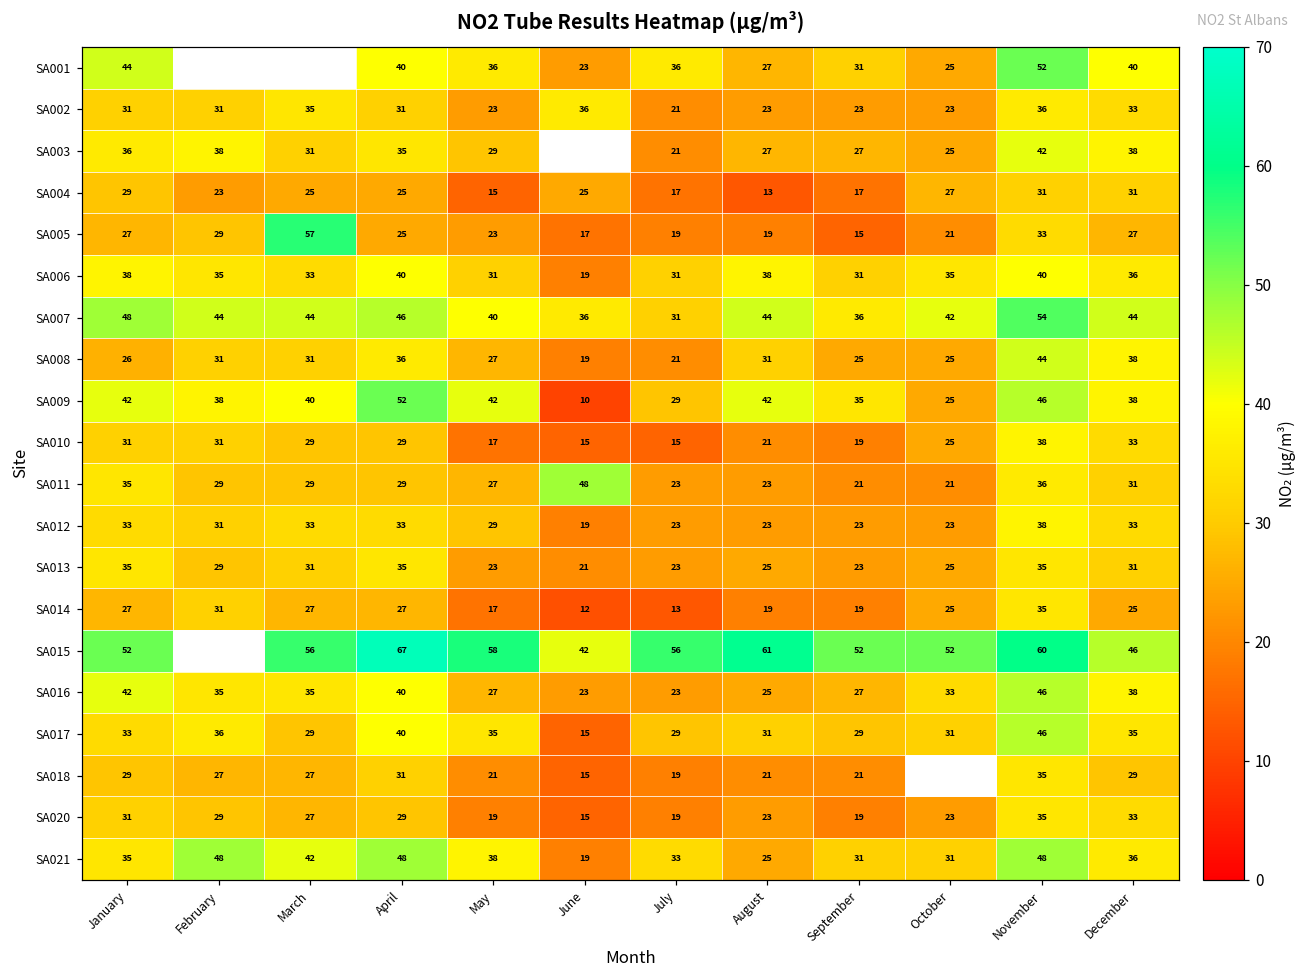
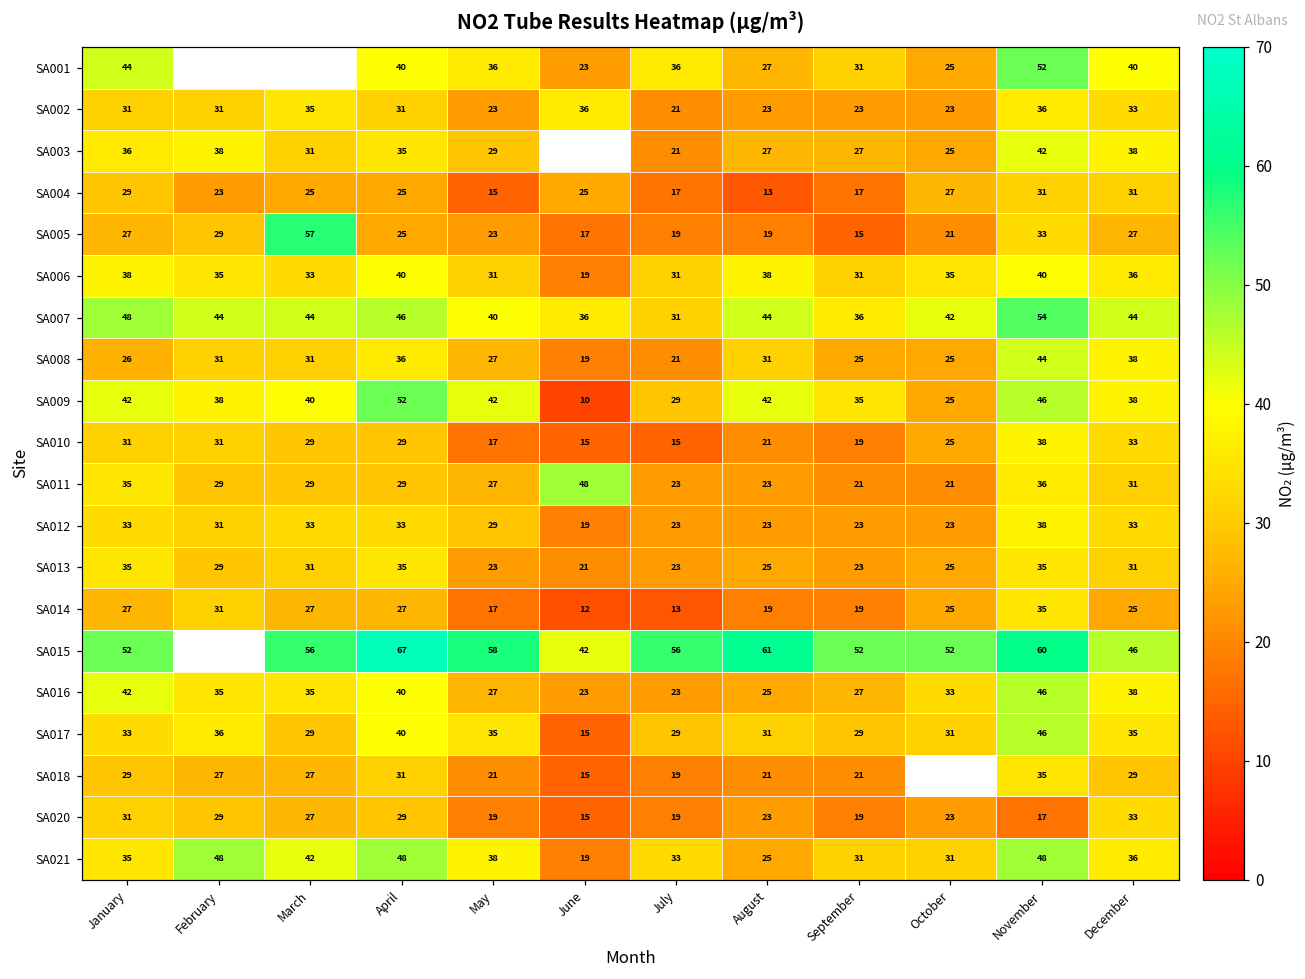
SA020, November: 35 -> 17
